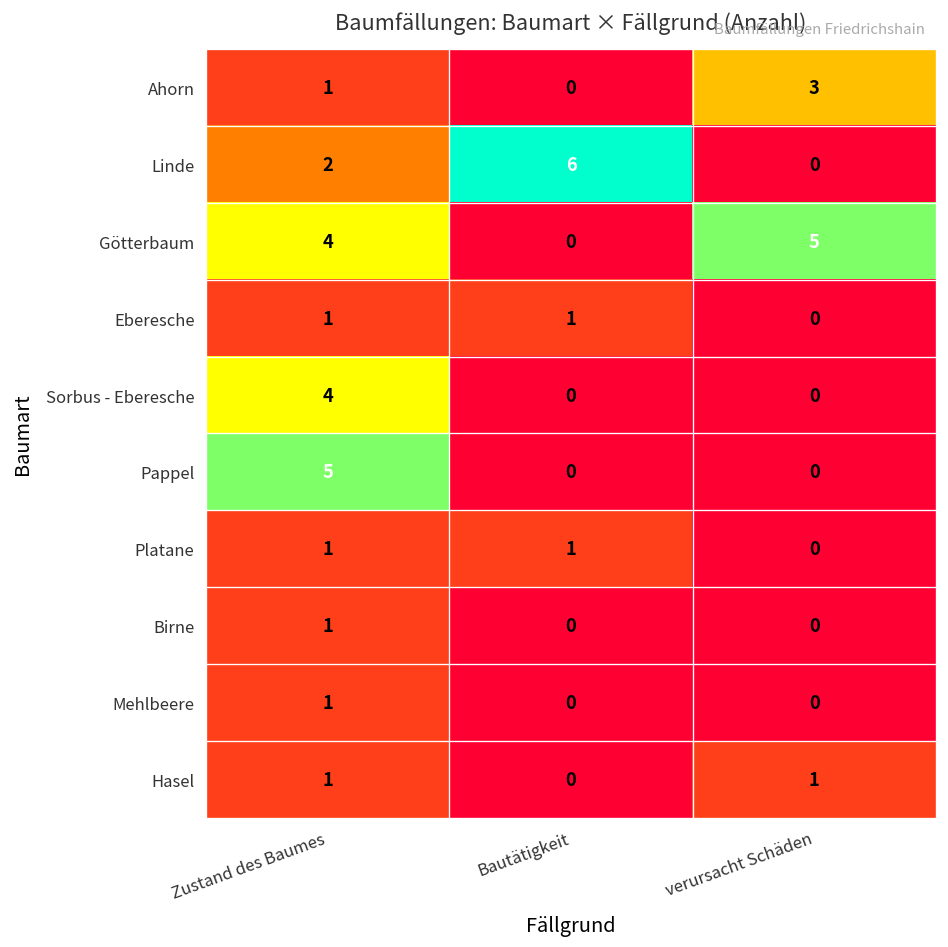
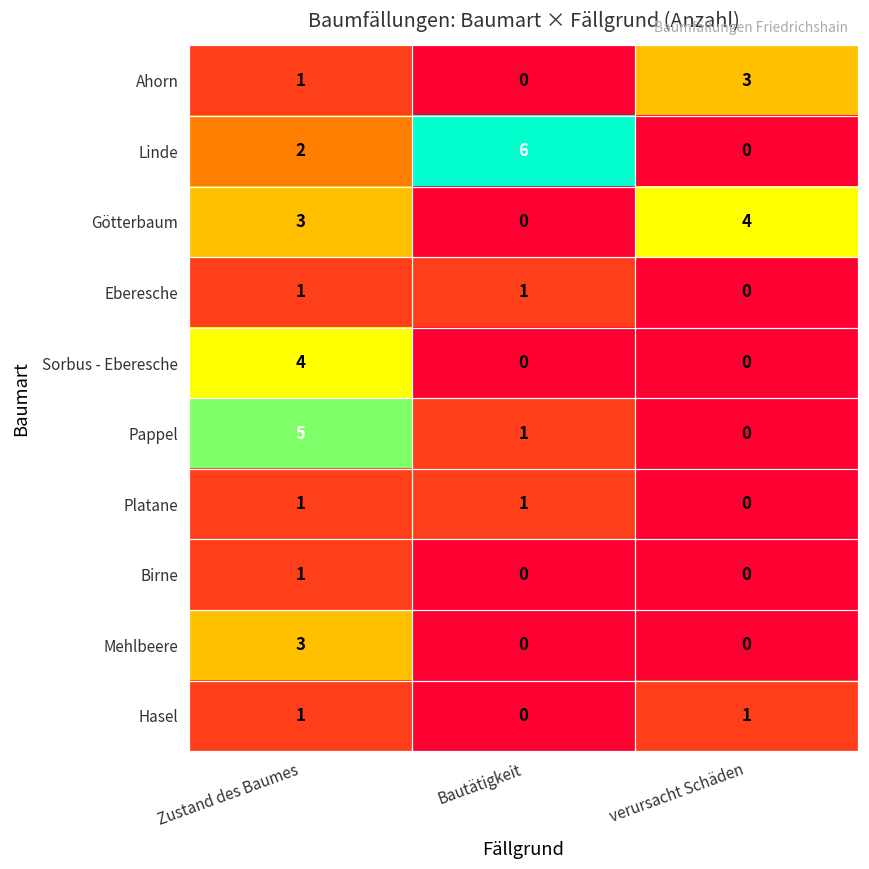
Götterbaum, Zustand des Baumes: 4 -> 3
Götterbaum, verursacht Schäden: 5 -> 4
Pappel, Bautätigkeit: 0 -> 1
Mehlbeere, Zustand des Baumes: 1 -> 3
